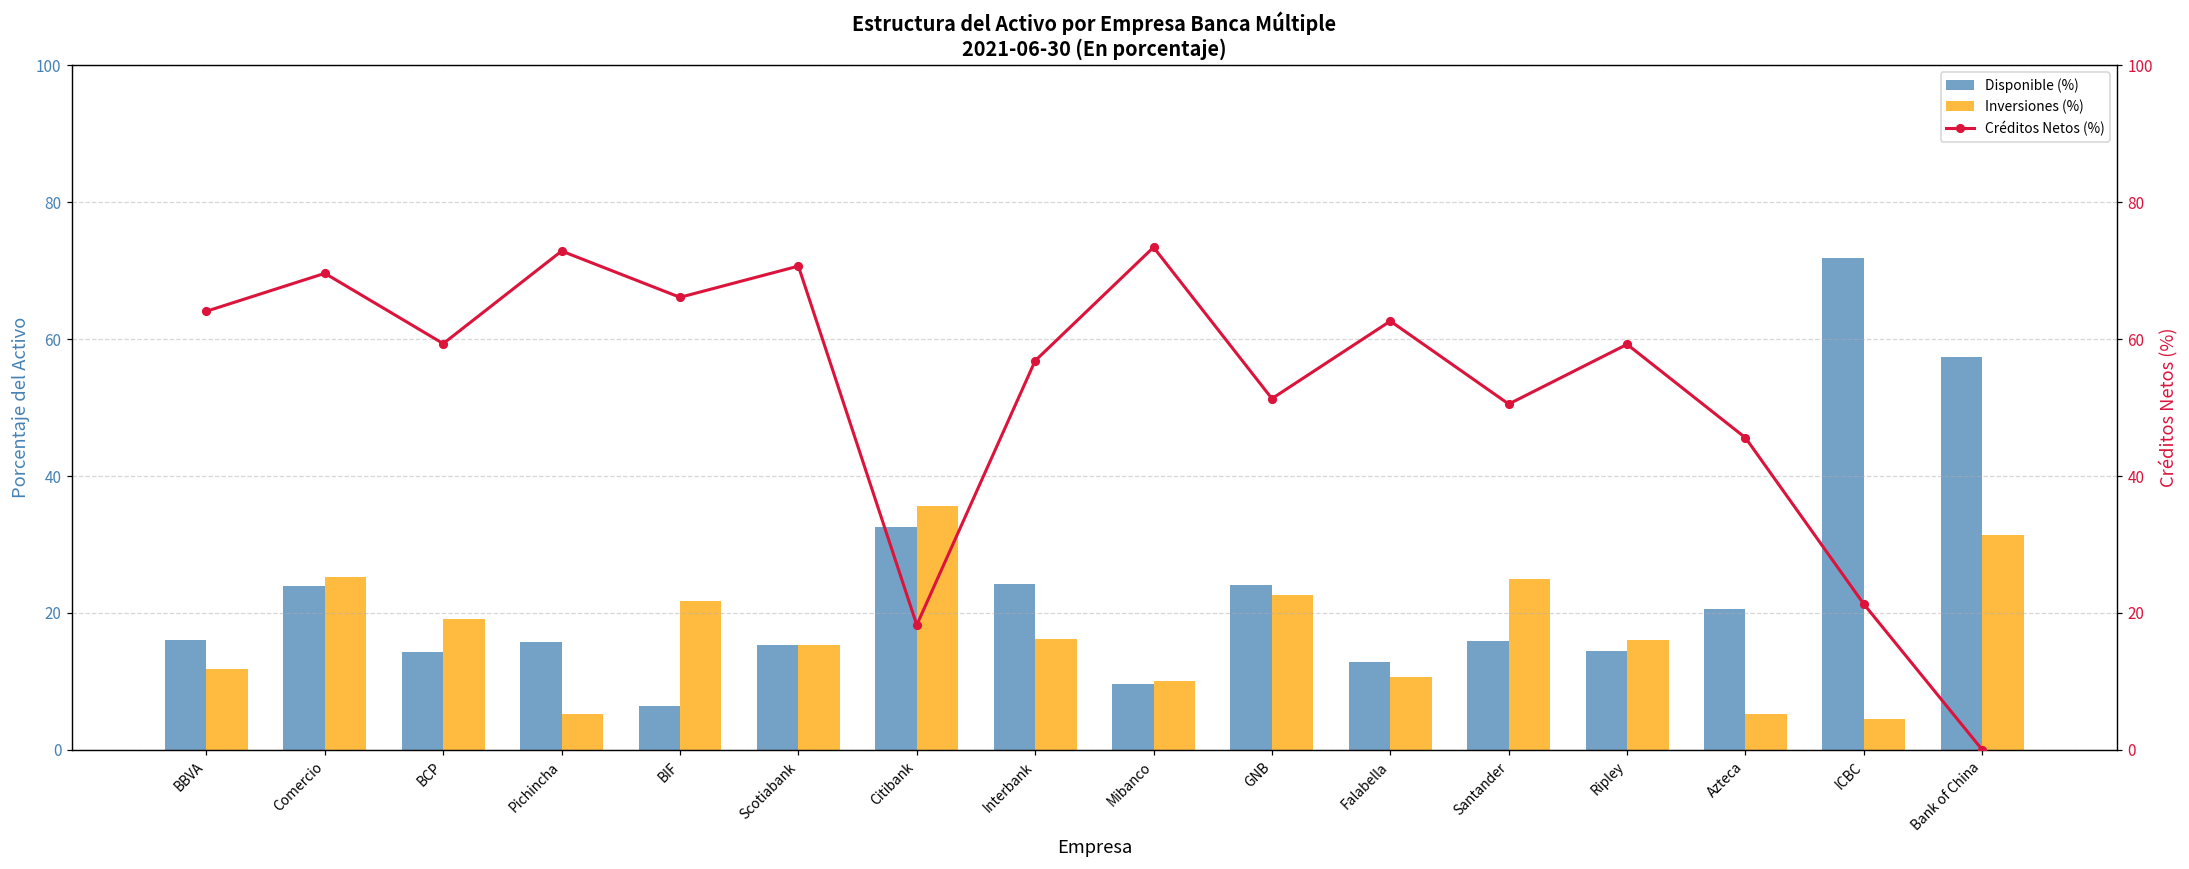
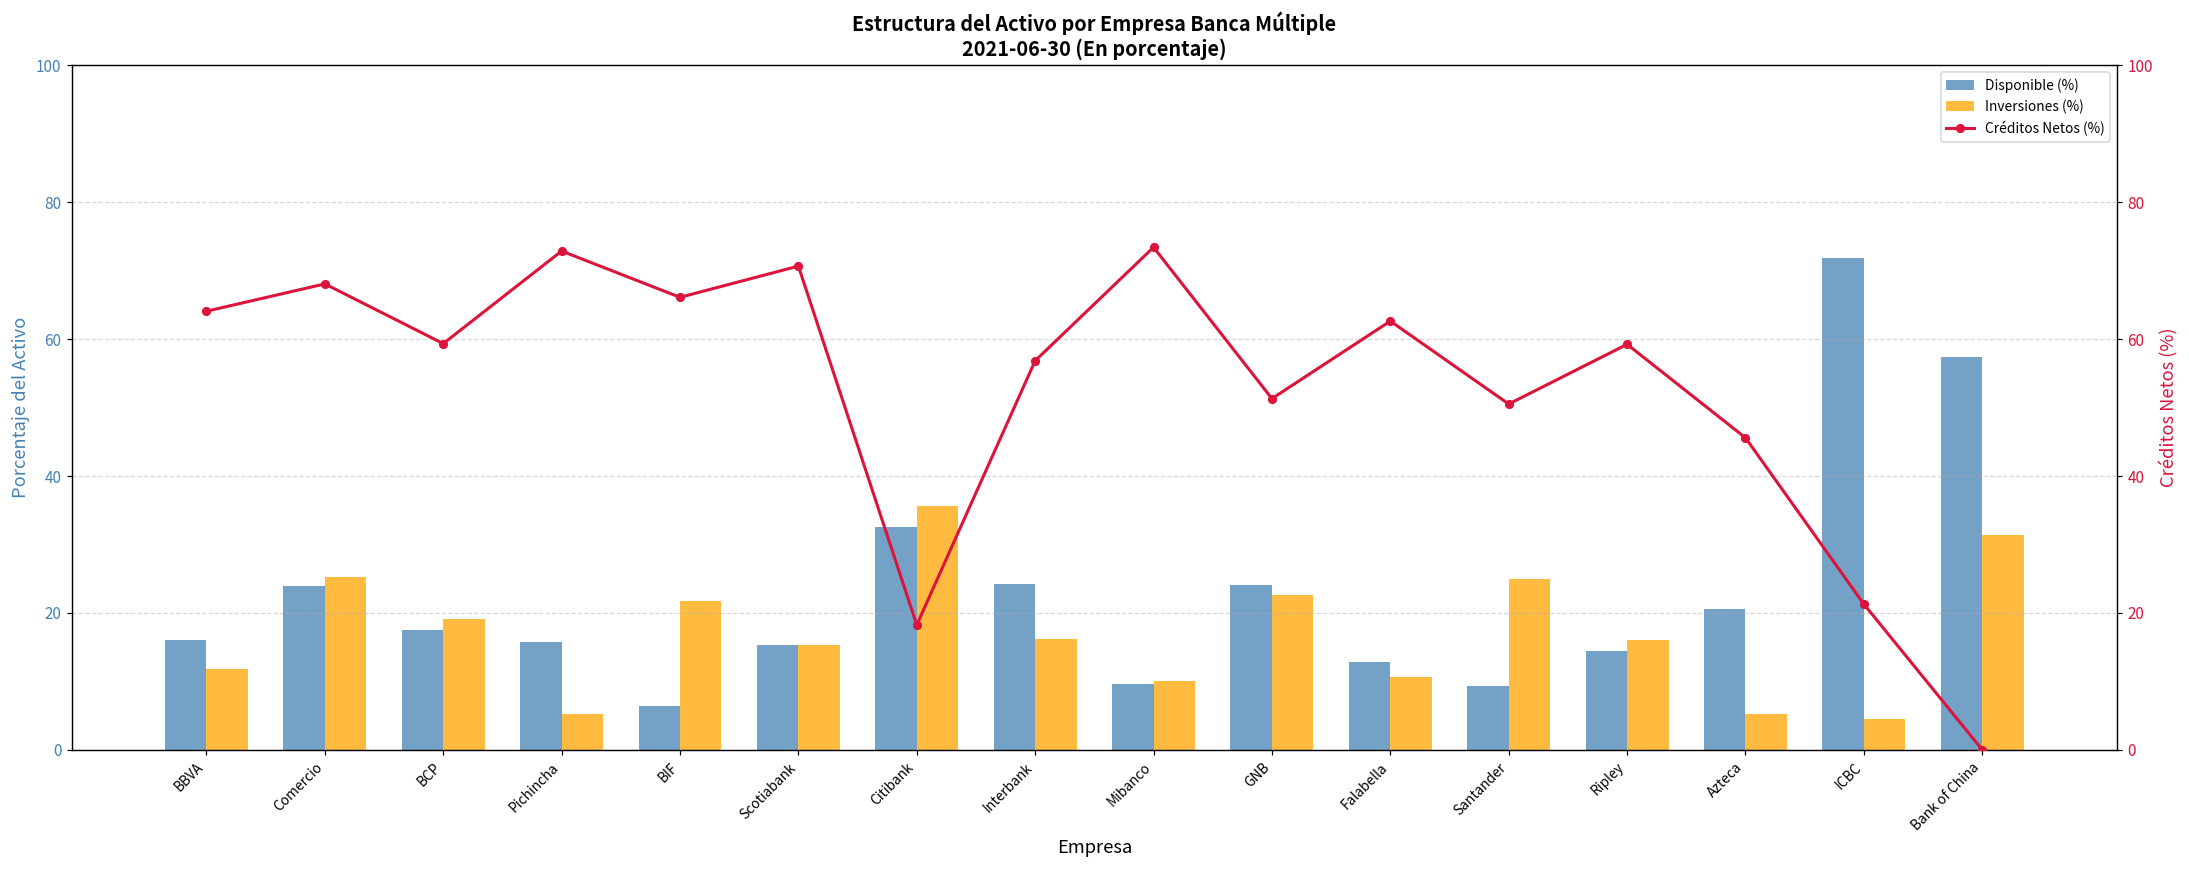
Disponible (%), BCP: 14 -> 18
Disponible (%), Santander: 16 -> 9
Créditos Netos (%), Comercio: 70 -> 68
